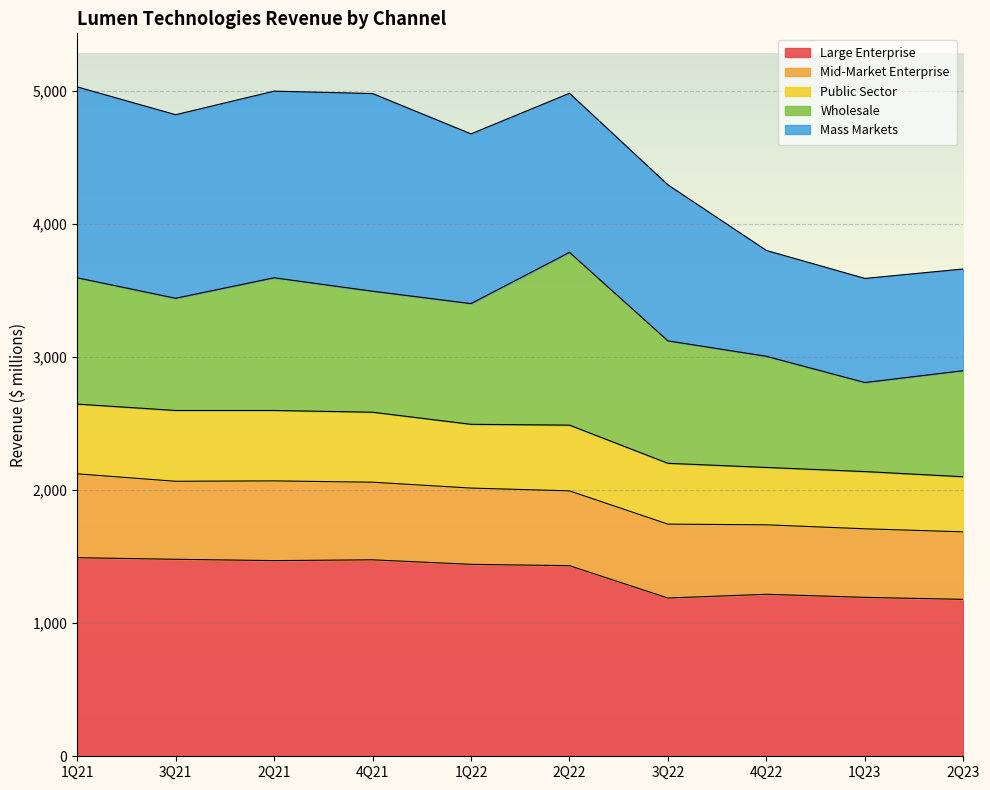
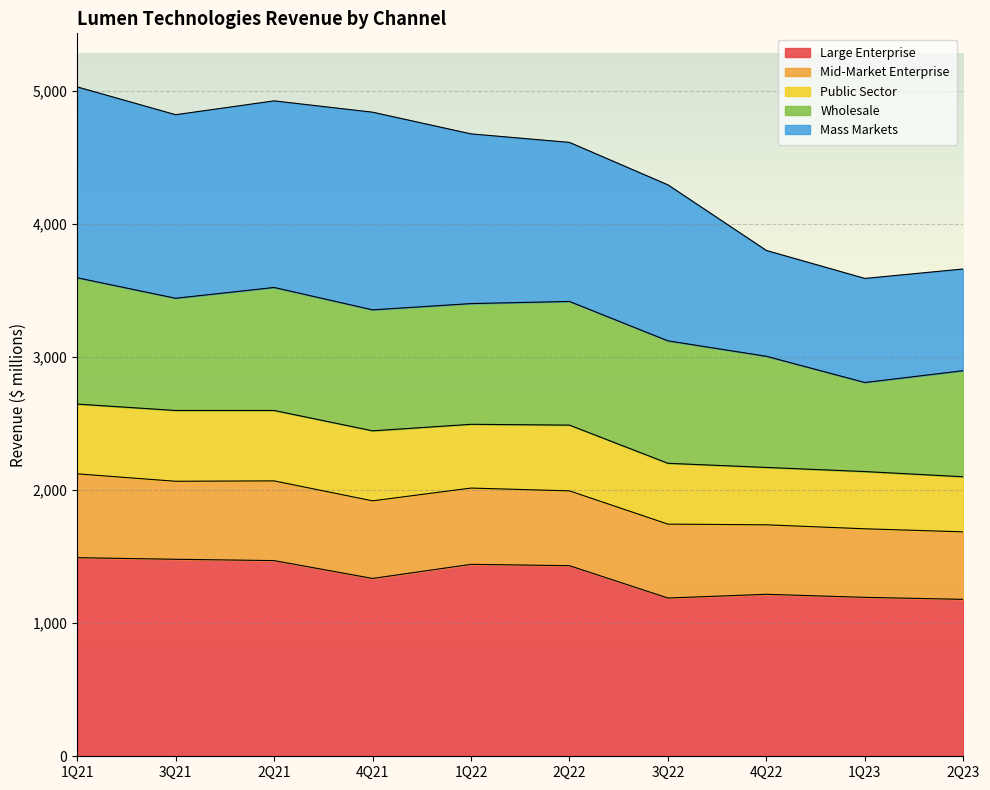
Wholesale, 2Q21: 1,000 -> 920
Large Enterprise, 4Q21: 1,480 -> 1,340
Wholesale, 2Q22: 1,300 -> 930
